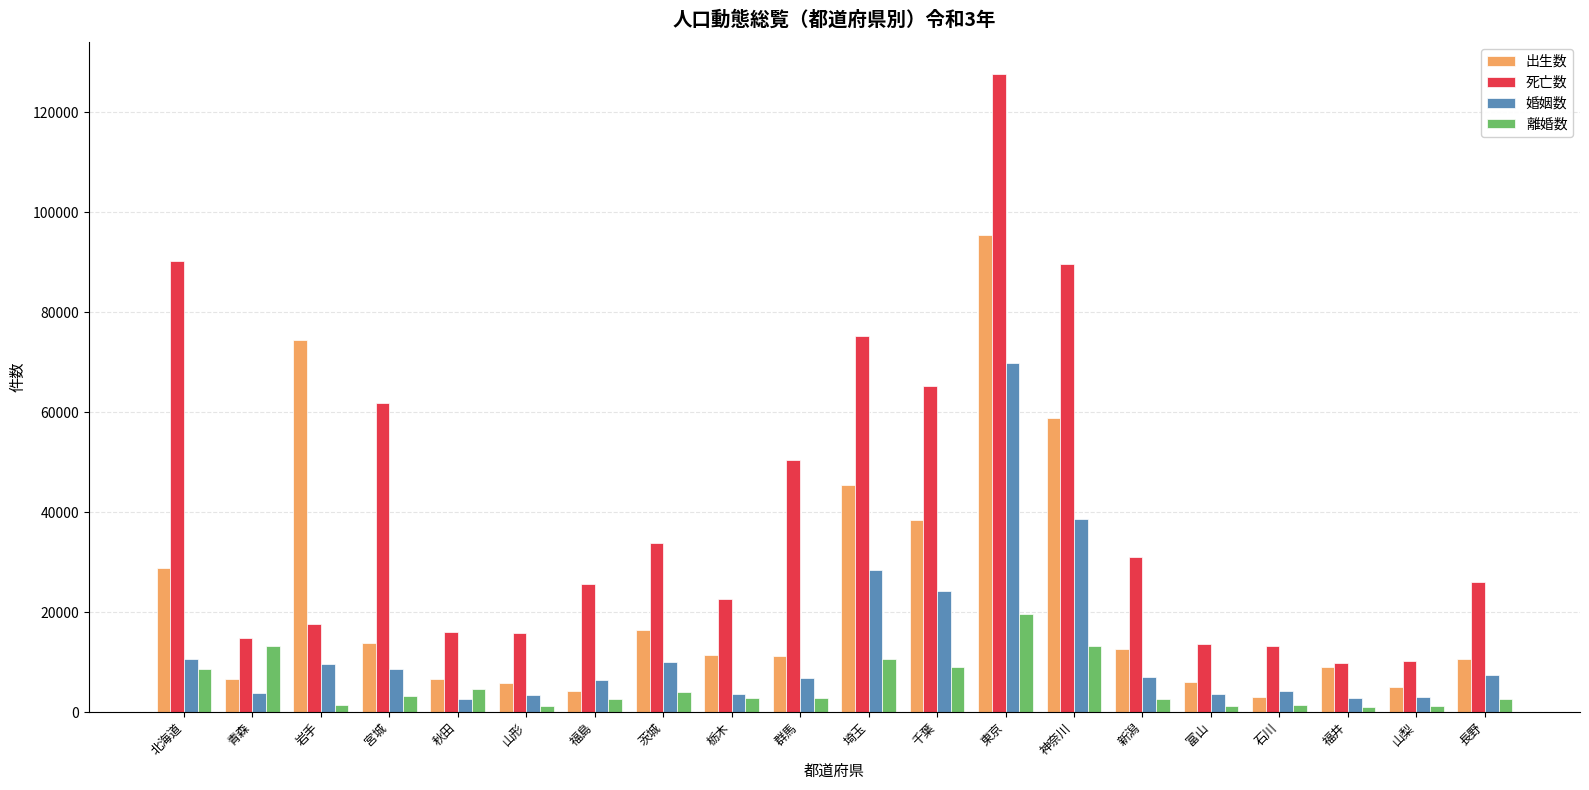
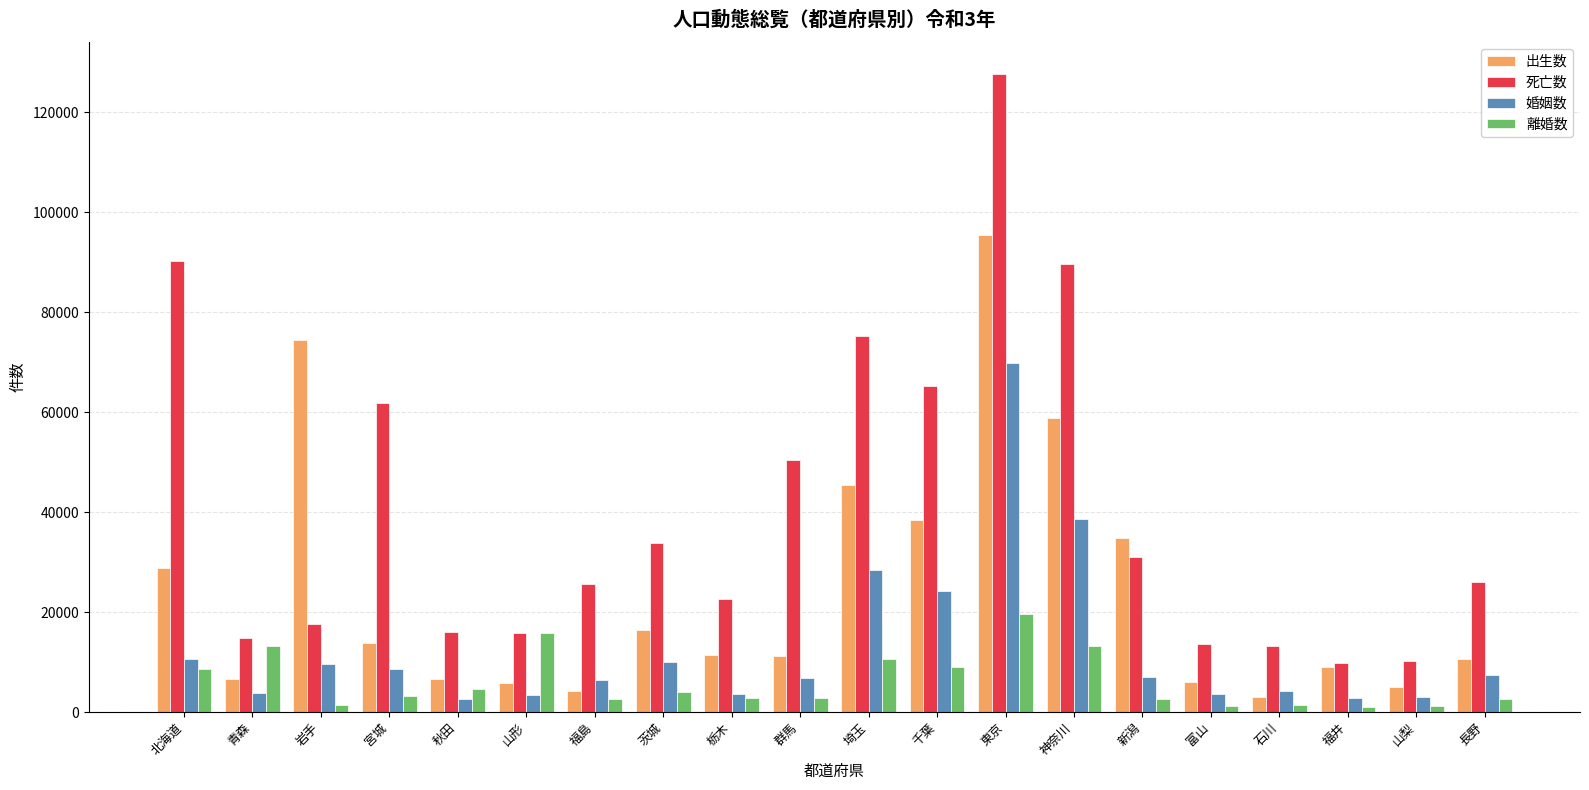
離婚数, 山形: 1000 -> 16000
出生数, 新潟: 13000 -> 35000
